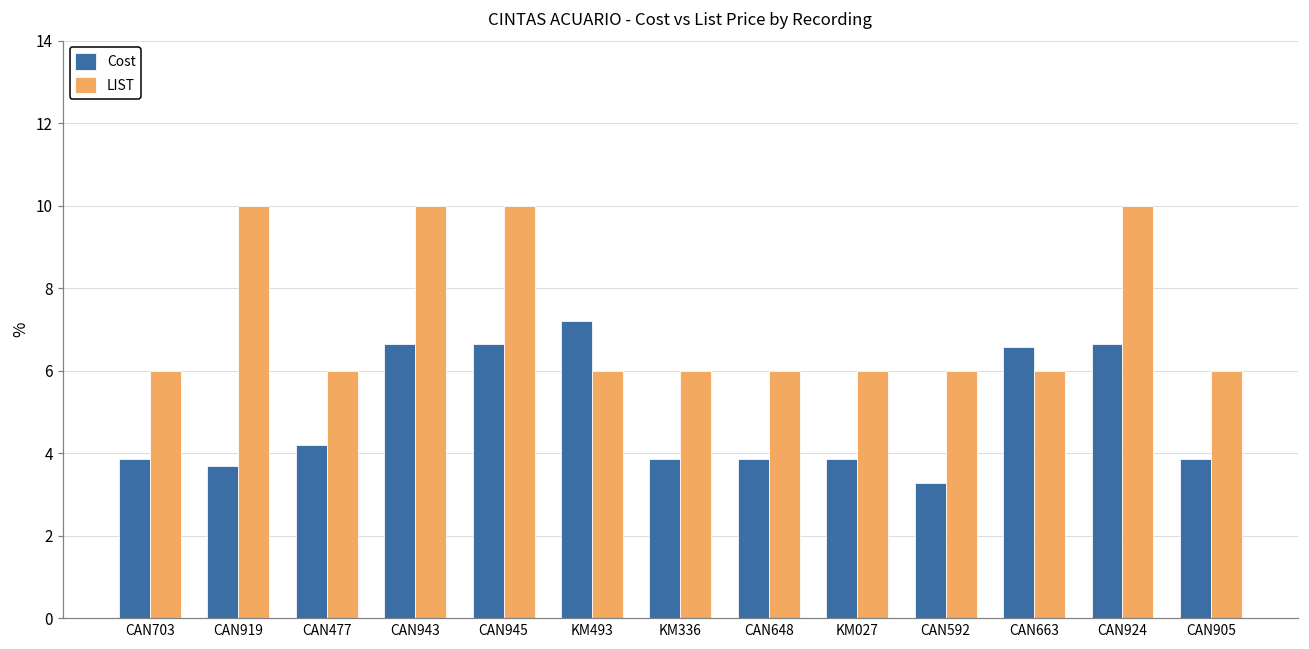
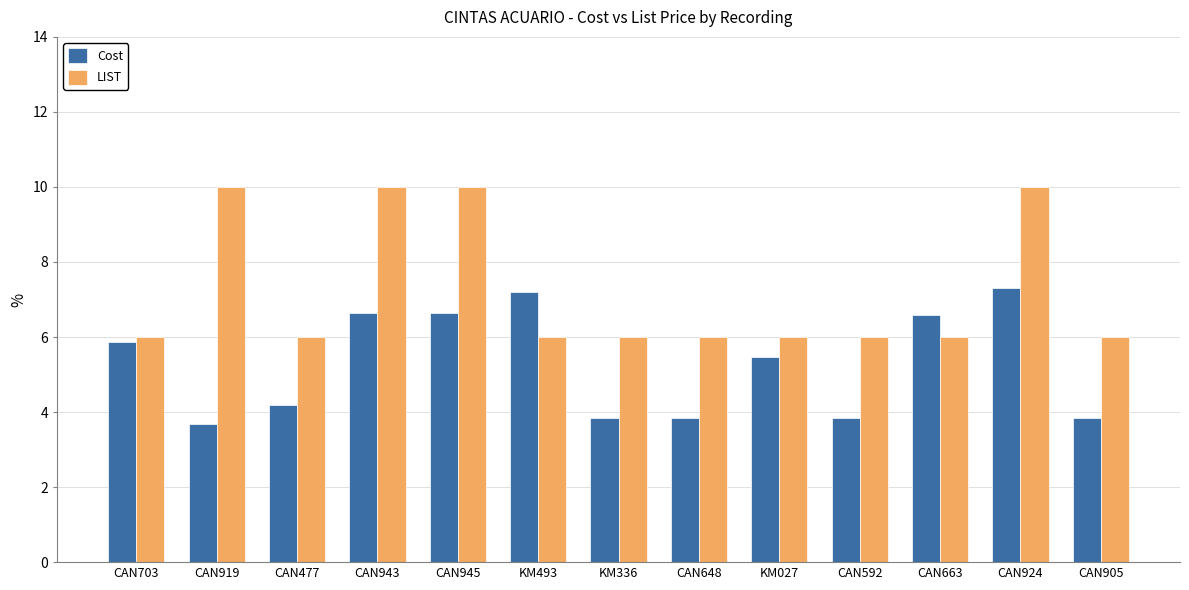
Cost, CAN703: 3.9 -> 5.9
Cost, KM027: 3.9 -> 5.5
Cost, CAN592: 3.3 -> 3.9
Cost, CAN924: 6.7 -> 7.3
